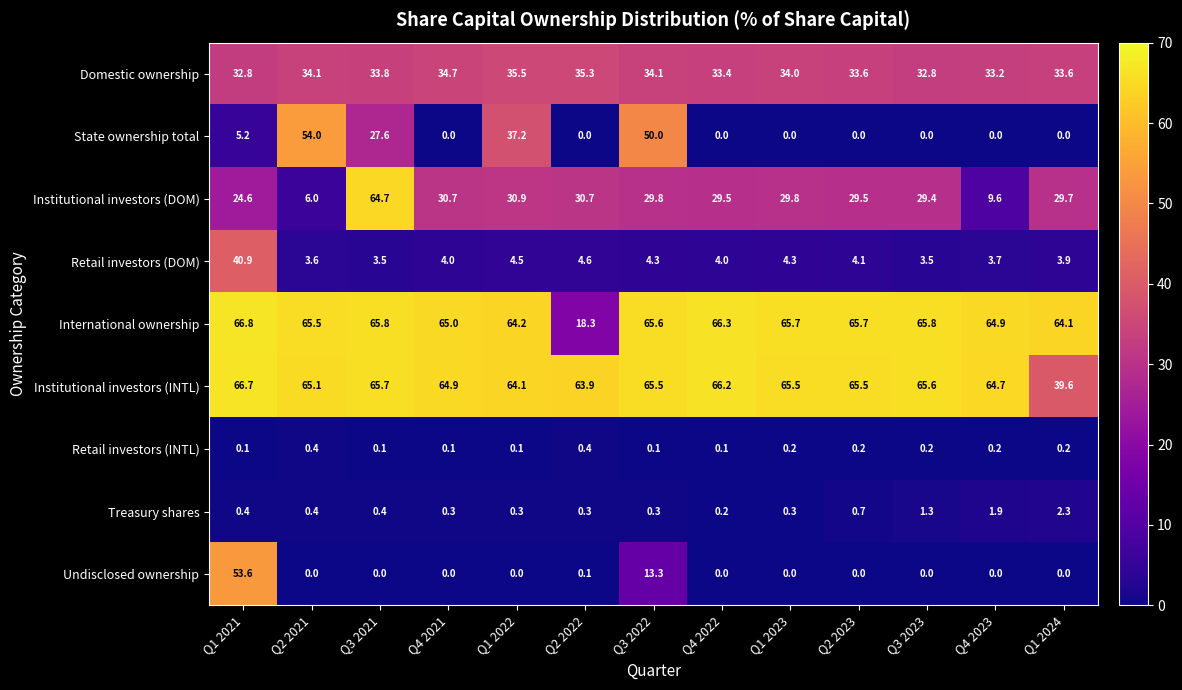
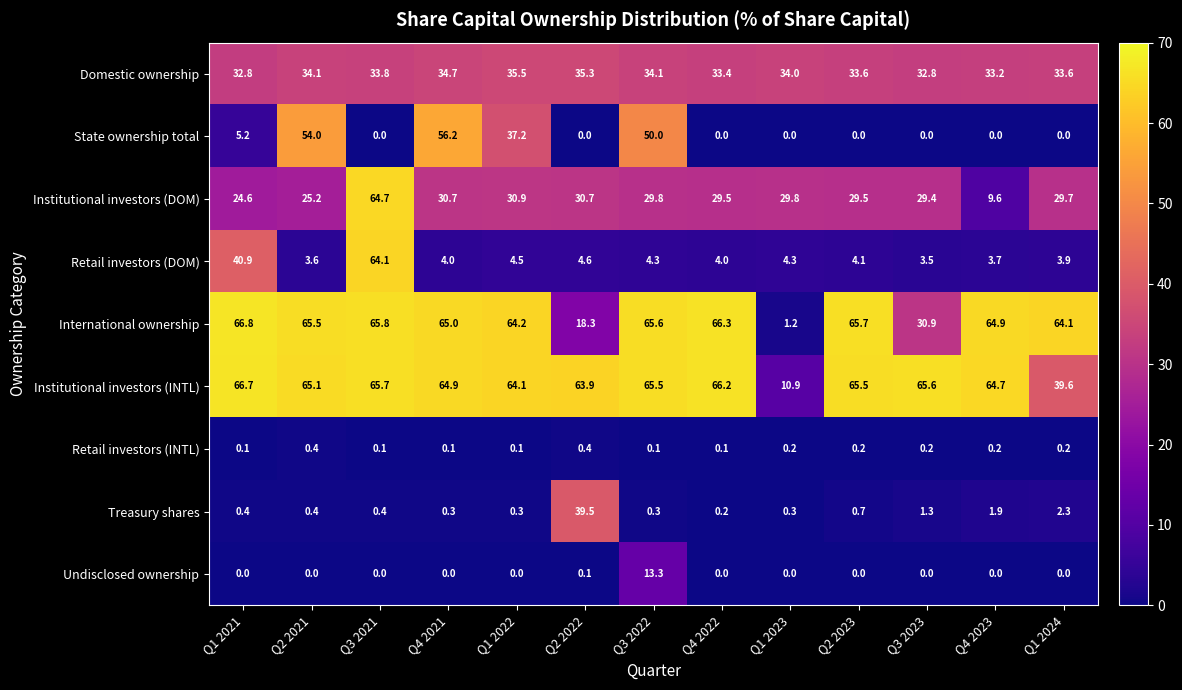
State ownership total, Q3 2021: 27.6 -> 0.0
State ownership total, Q4 2021: 0.0 -> 56.2
Institutional investors (DOM), Q2 2021: 6.0 -> 25.2
Retail investors (DOM), Q3 2021: 3.5 -> 64.1
International ownership, Q1 2023: 65.7 -> 1.2
International ownership, Q3 2023: 65.8 -> 30.9
Institutional investors (INTL), Q1 2023: 65.5 -> 10.9
Treasury shares, Q2 2022: 0.3 -> 39.5
Undisclosed ownership, Q1 2021: 53.6 -> 0.0
